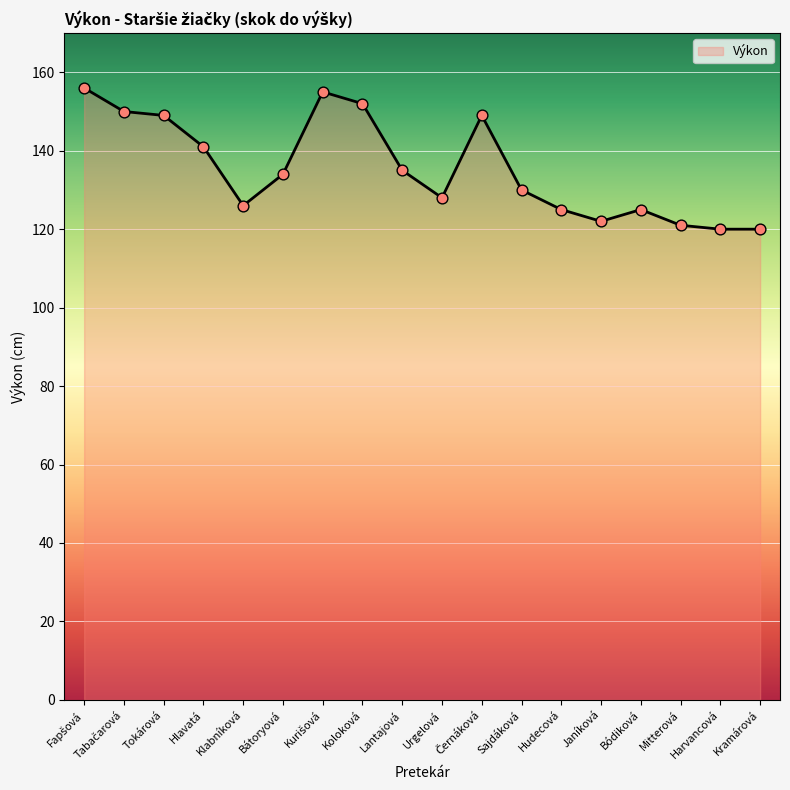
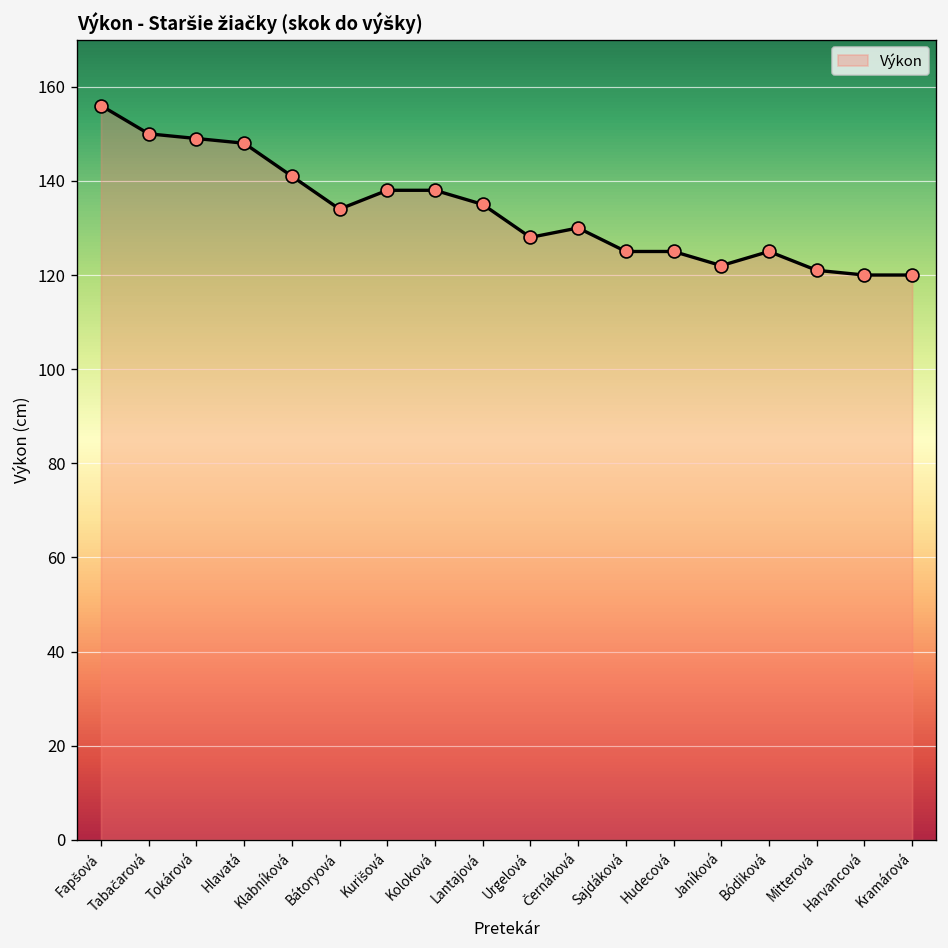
Hlavatá: 141 -> 148
Klabníková: 126 -> 141
Kurišová: 155 -> 138
Koloková: 152 -> 138
Černáková: 149 -> 130
Sajdáková: 130 -> 125
